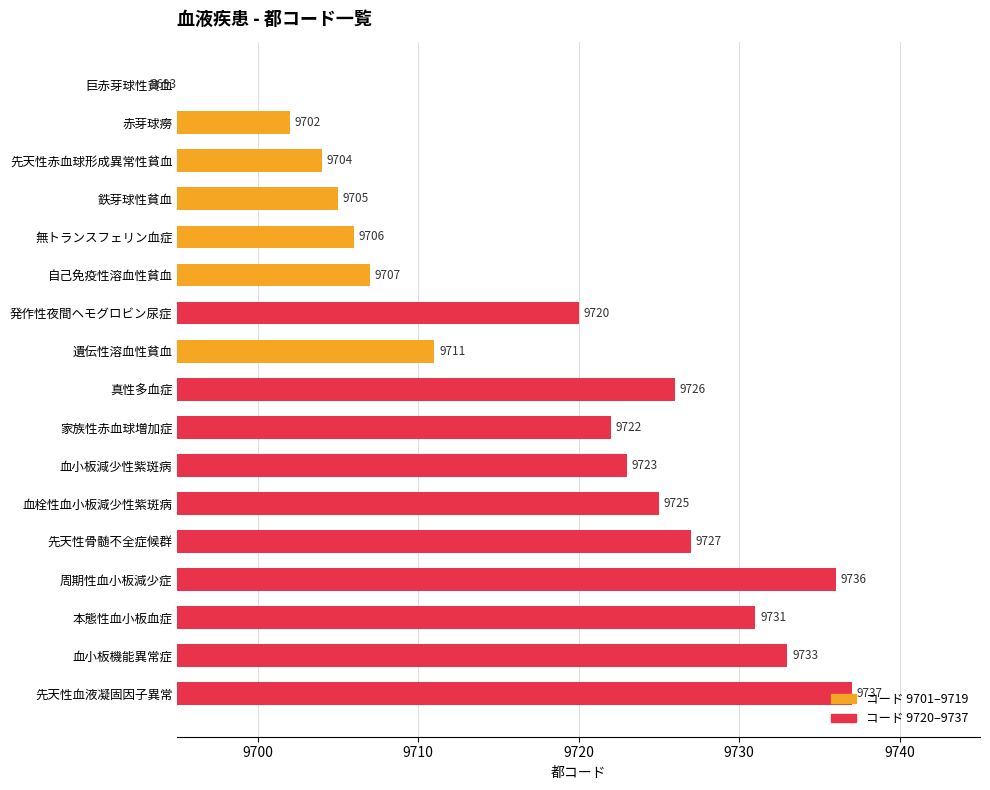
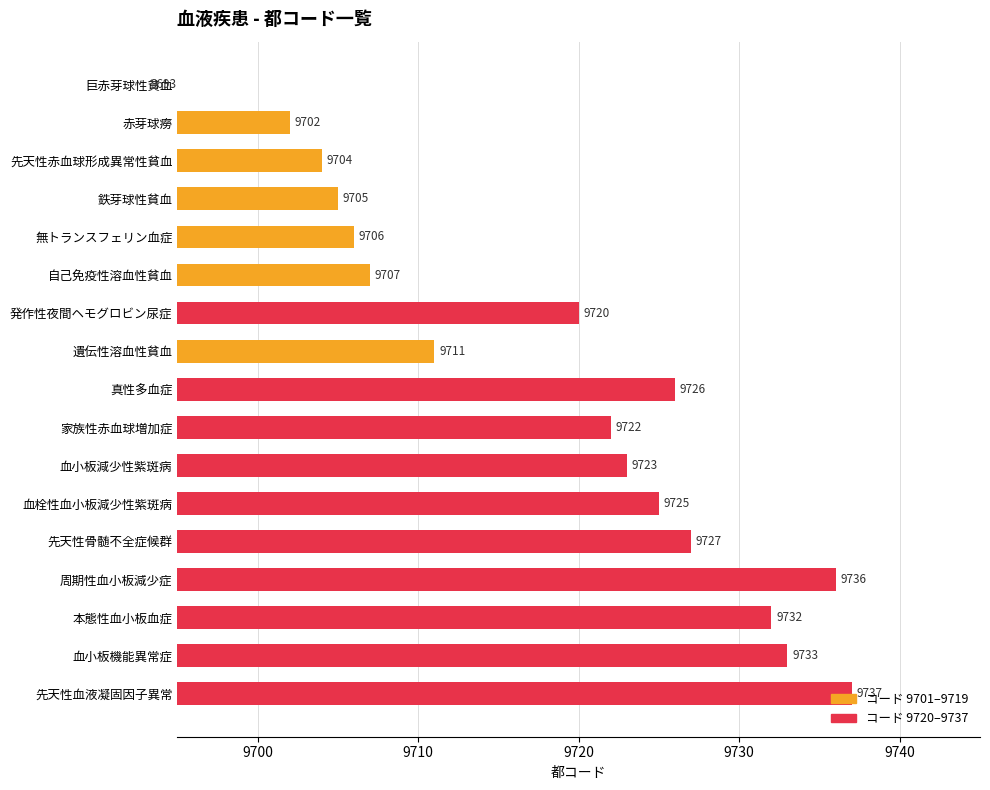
本態性血小板血症: 9731 -> 9732
